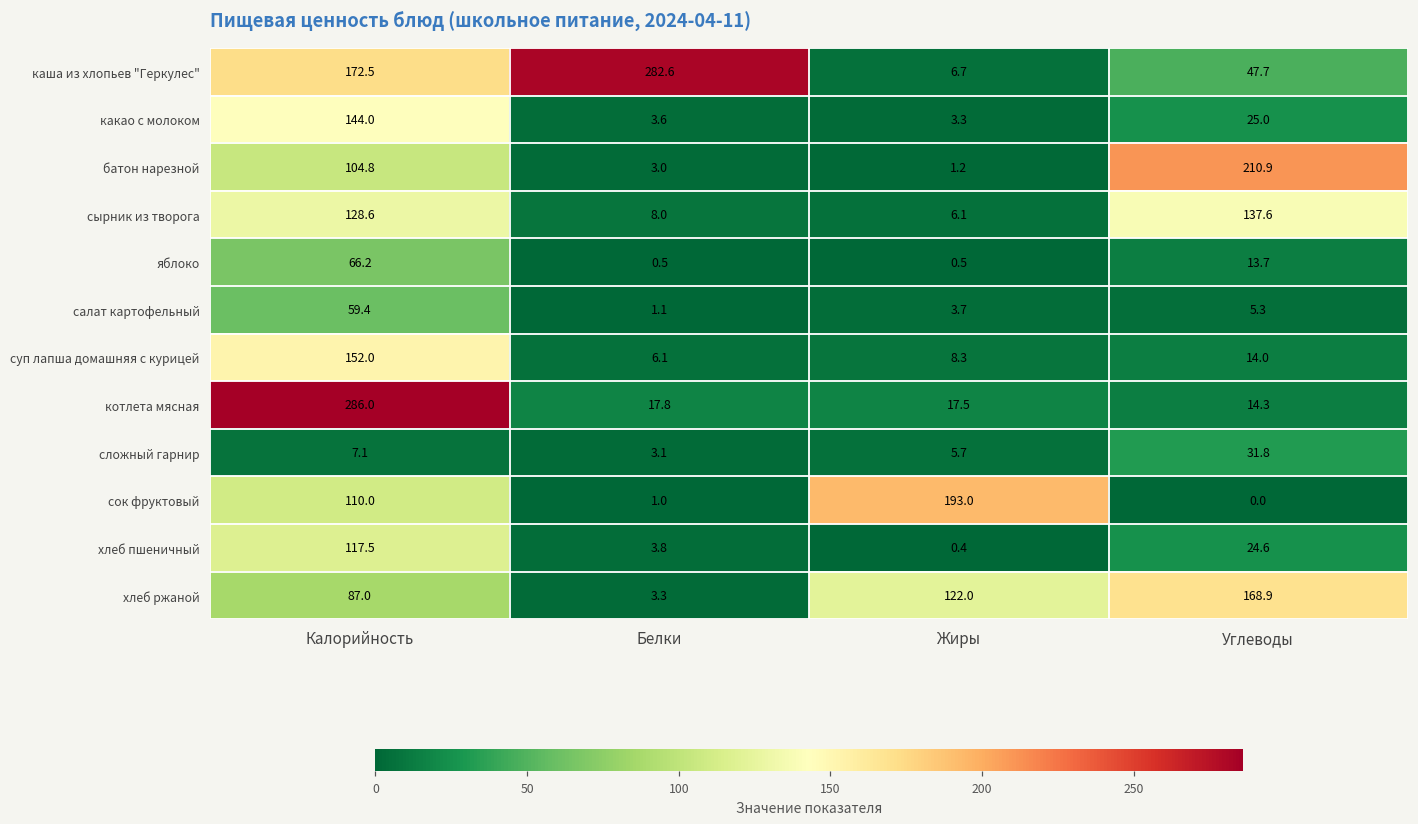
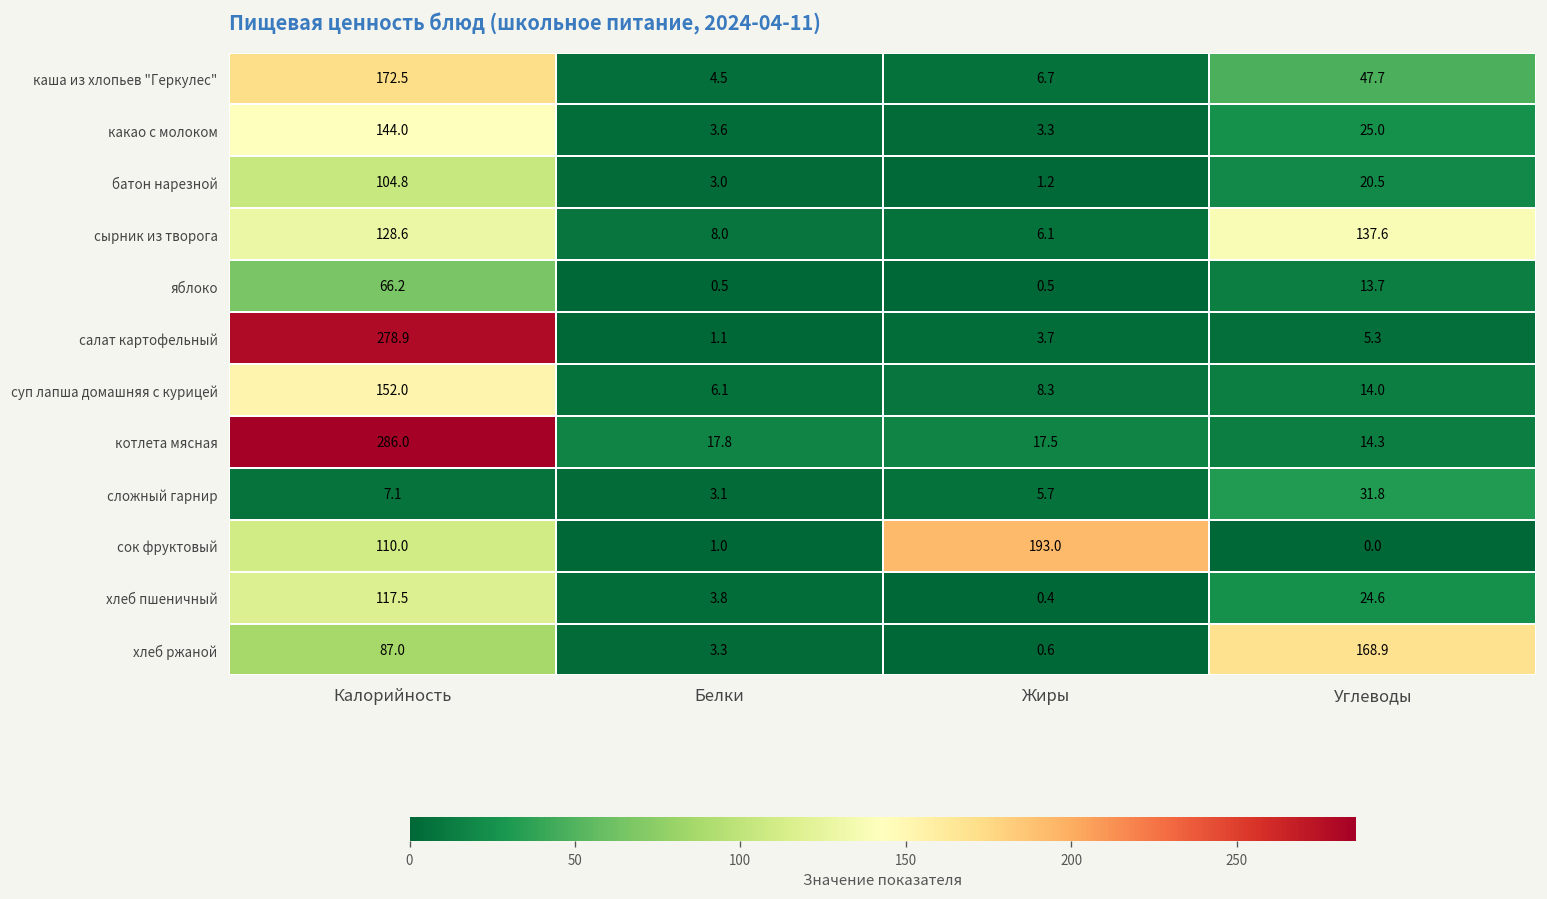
каша из хлопьев "Геркулес", Белки: 282.6 -> 4.5
батон нарезной, Углеводы: 210.9 -> 20.5
салат картофельный, Калорийность: 59.4 -> 278.9
хлеб ржаной, Жиры: 122.0 -> 0.6
